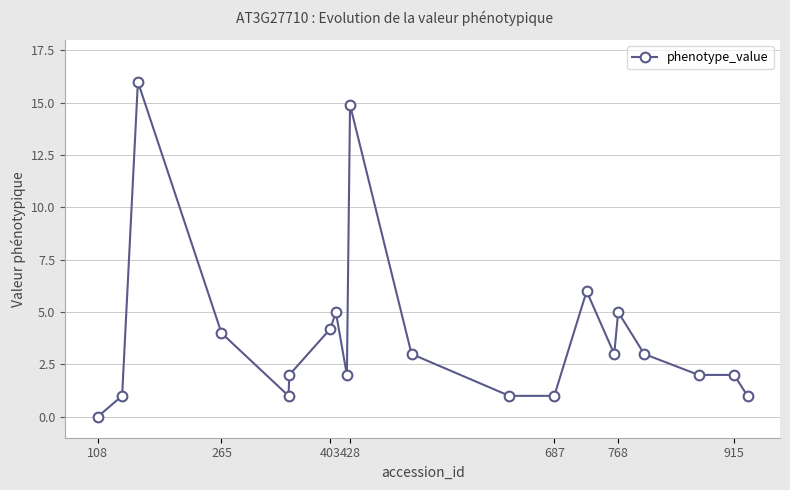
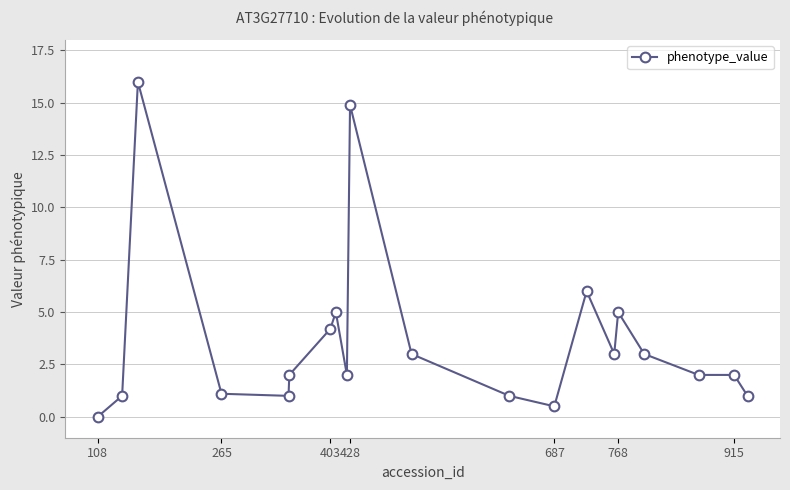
265: 4.0 -> 1.1
687: 1.0 -> 0.5
